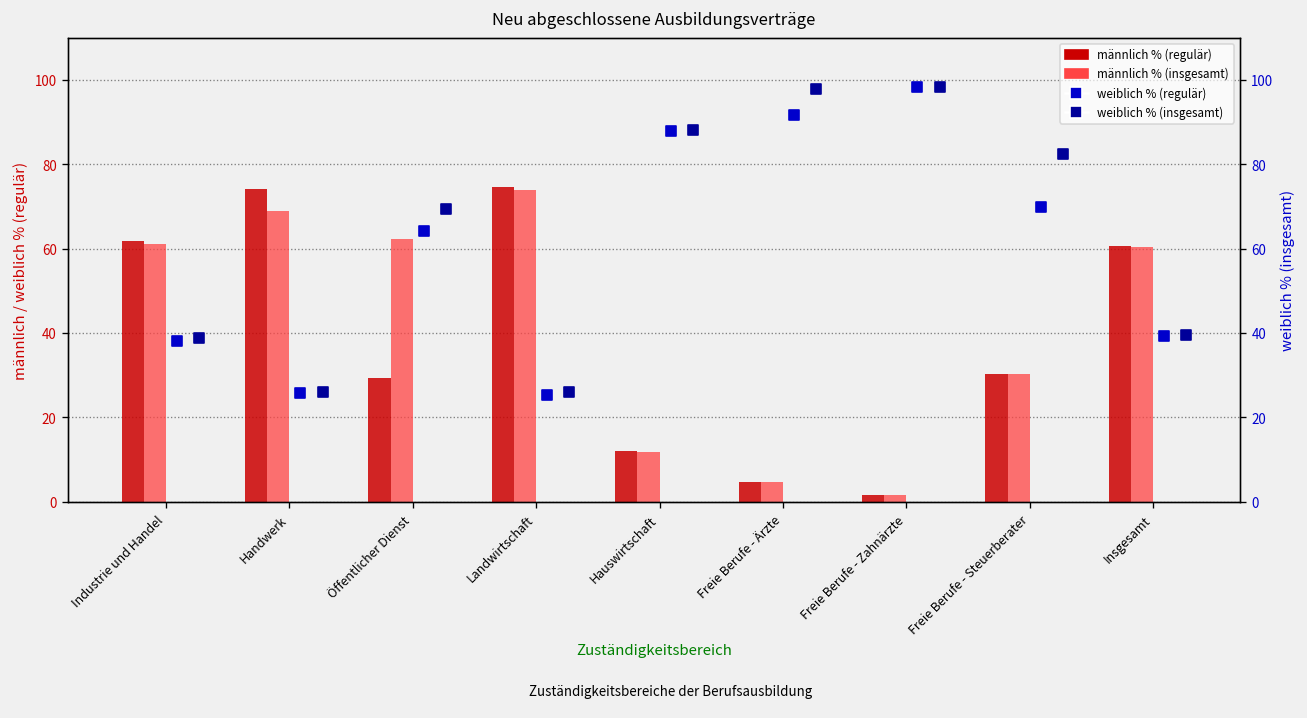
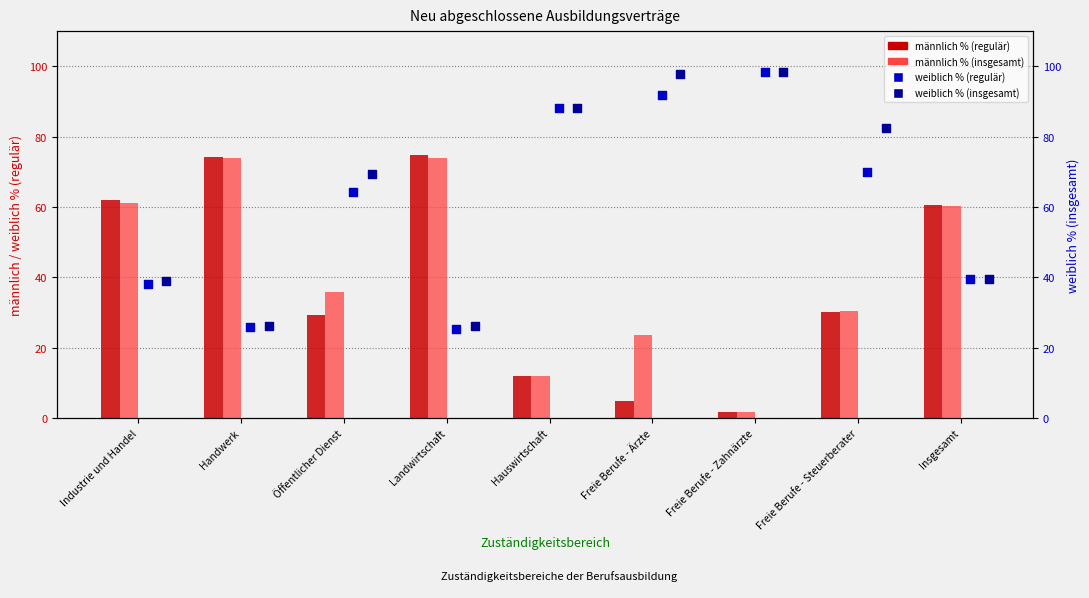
männlich % (insgesamt), Handwerk: 69 -> 74
männlich % (insgesamt), Öffentlicher Dienst: 62 -> 36
männlich % (insgesamt), Freie Berufe - Ärzte: 5 -> 24
